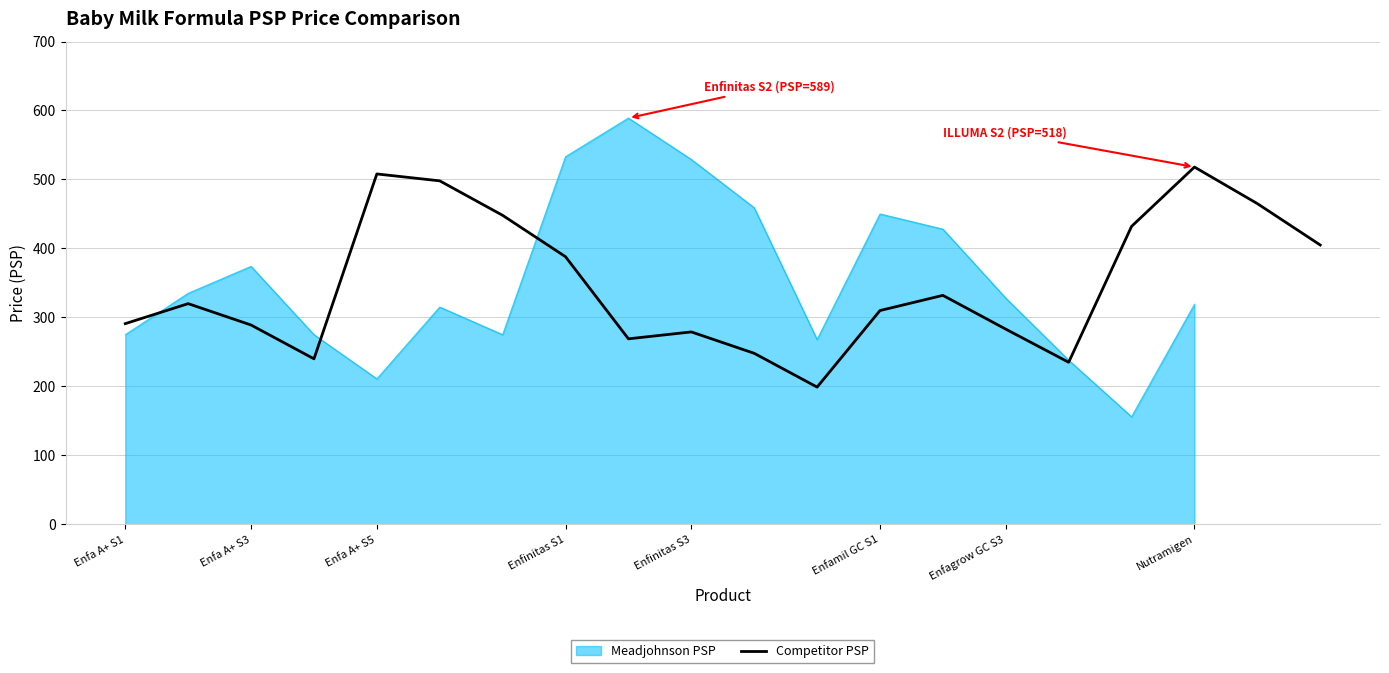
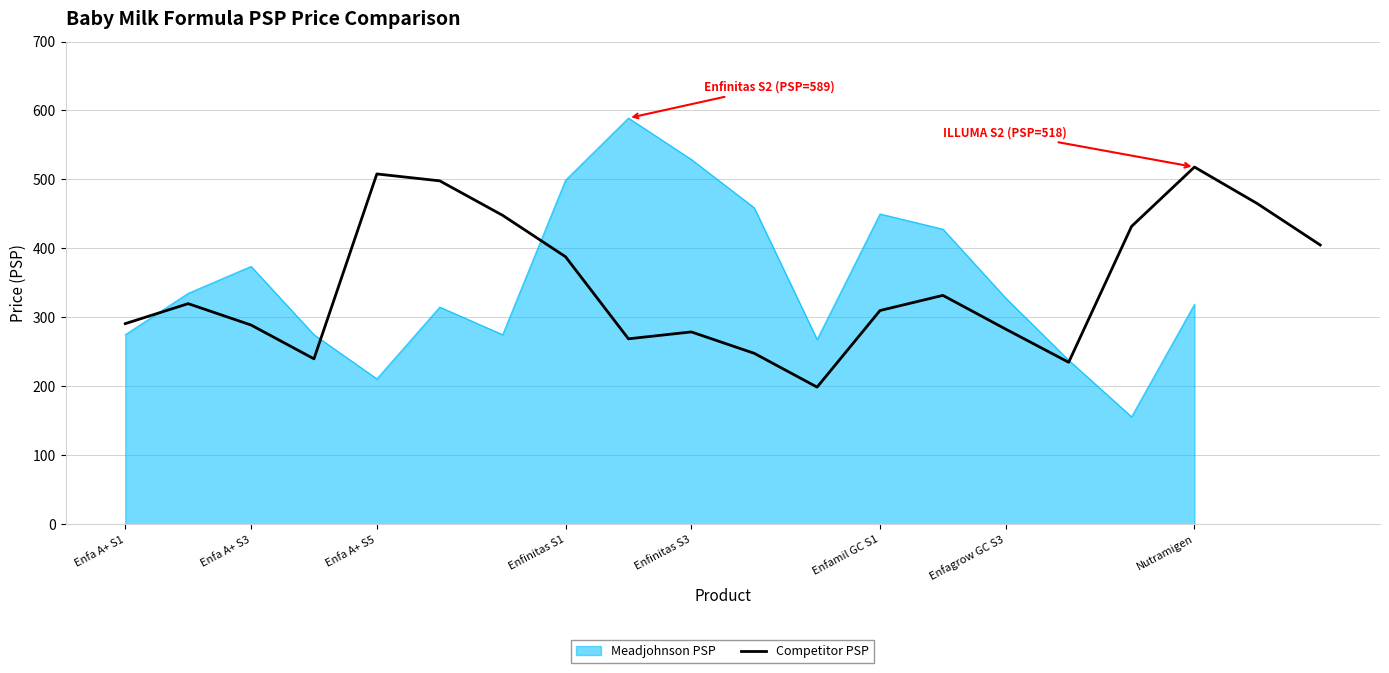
Meadjohnson PSP, Enfinitas S1: 530 -> 500
